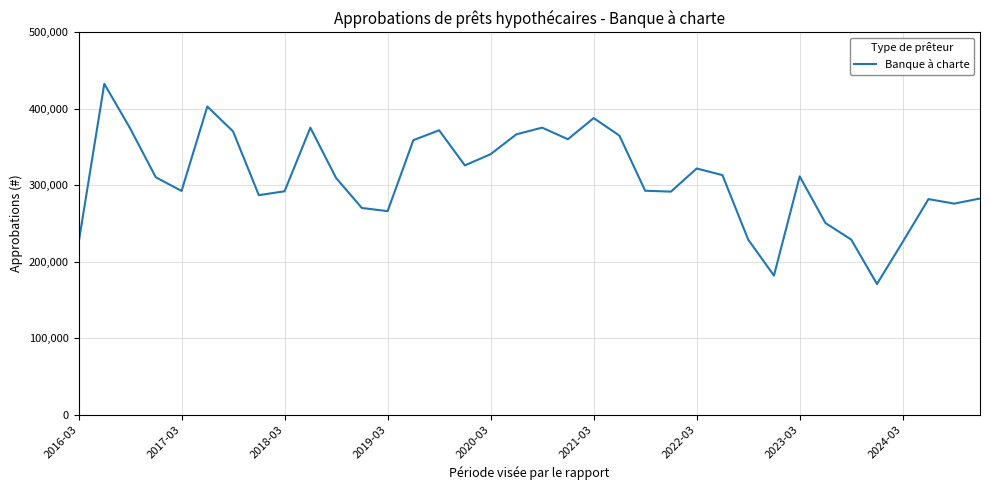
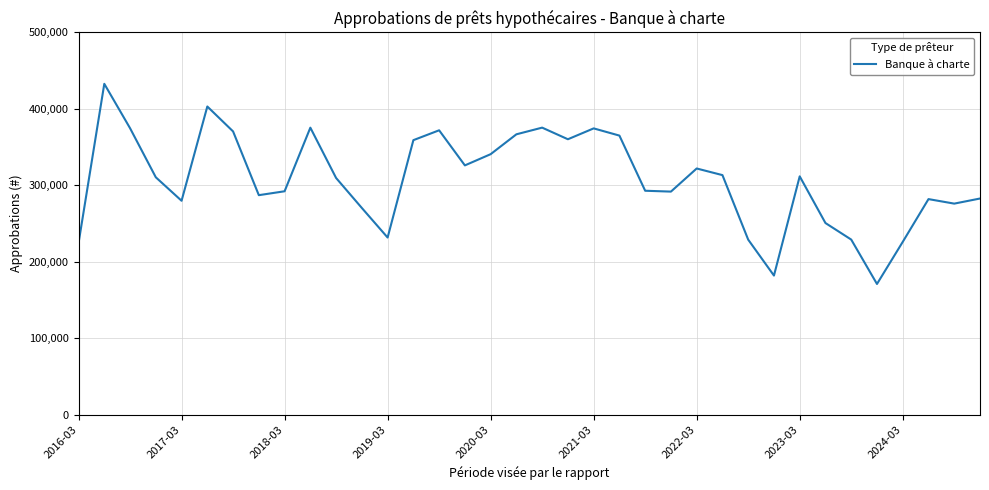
2017-03: 290,000 -> 280,000
2019-03: 270,000 -> 230,000
2021-03: 390,000 -> 370,000
